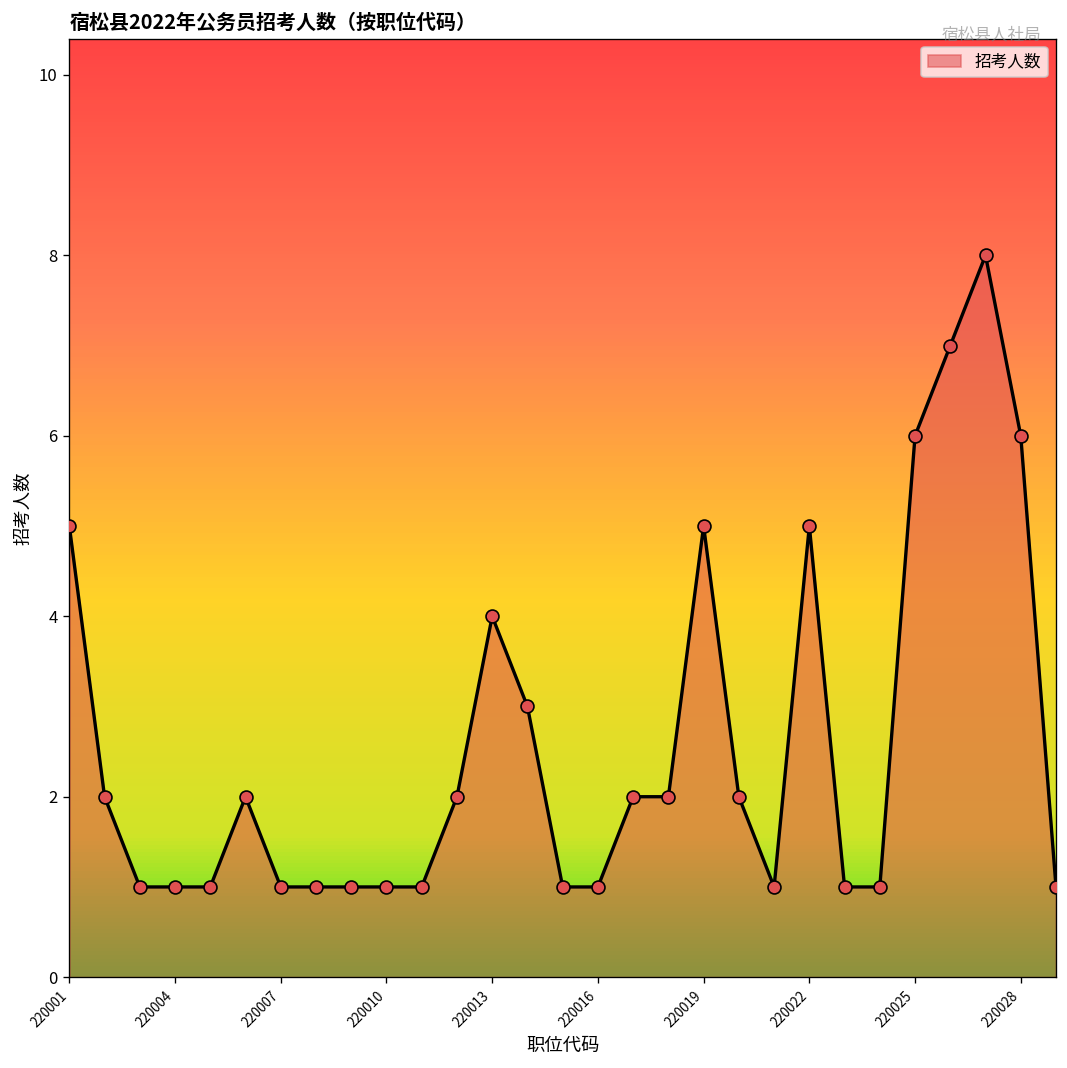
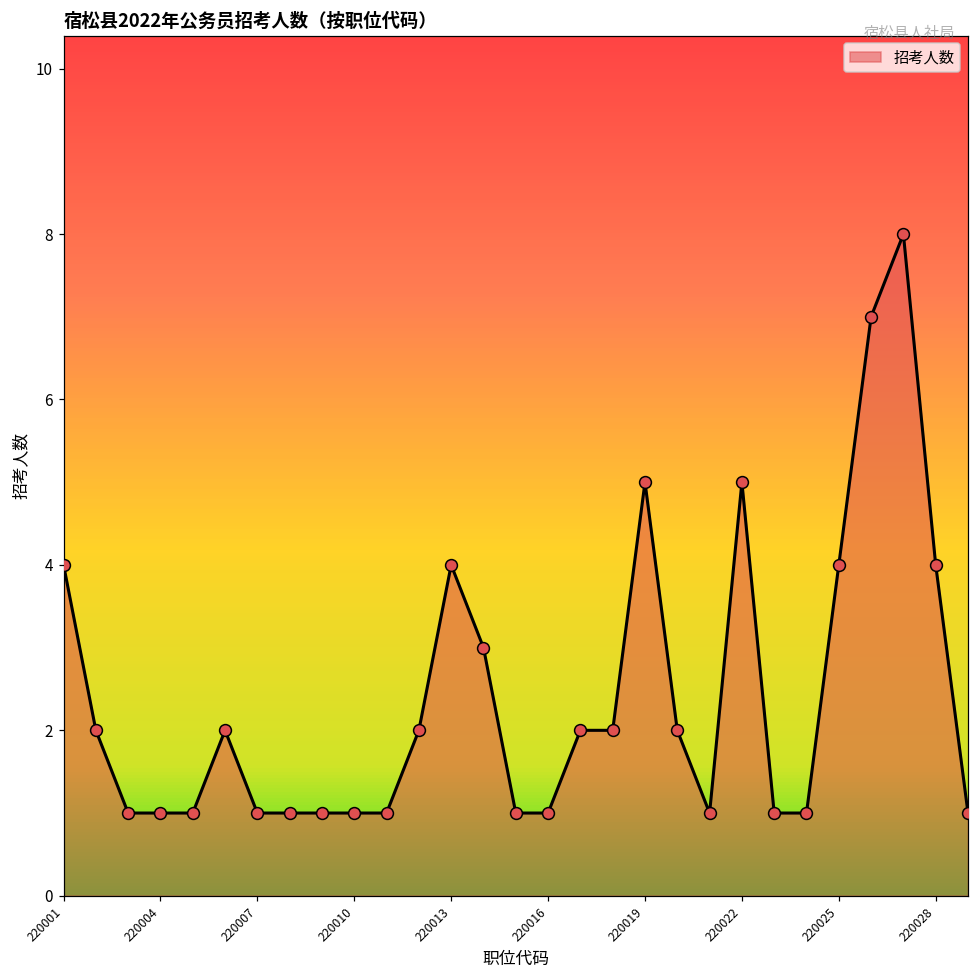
220001: 5 -> 4
220025: 6 -> 4
220028: 6 -> 4
